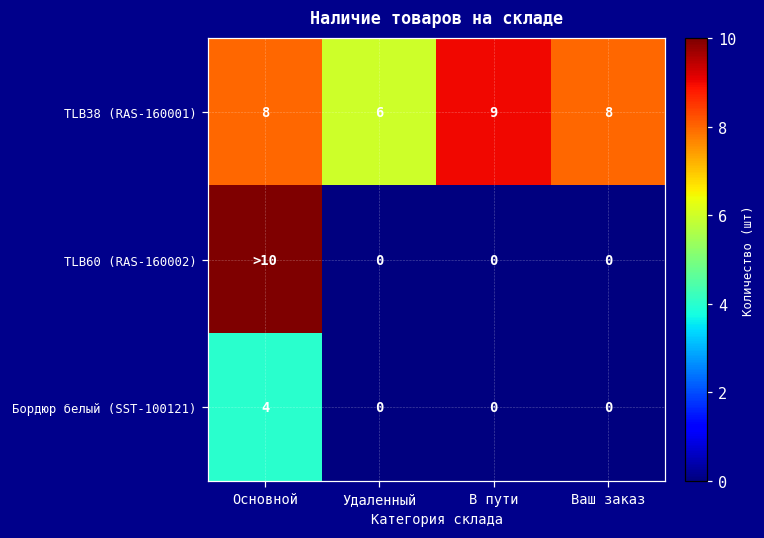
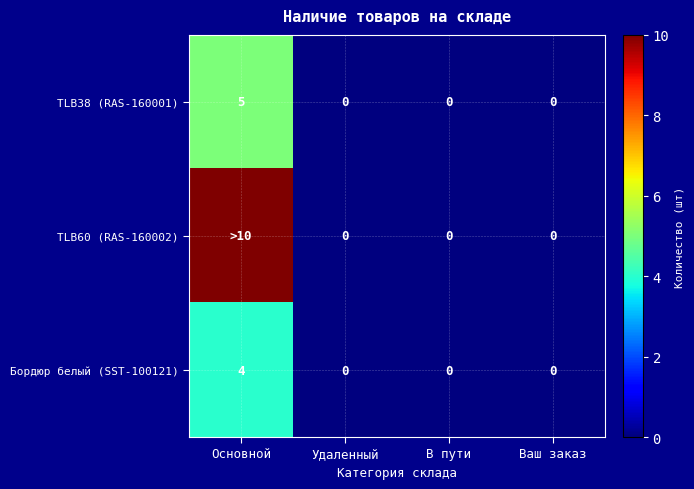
TLB38 (RAS-160001), Основной: 8 -> 5
TLB38 (RAS-160001), Удаленный: 6 -> 0
TLB38 (RAS-160001), В пути: 9 -> 0
TLB38 (RAS-160001), Ваш заказ: 8 -> 0
